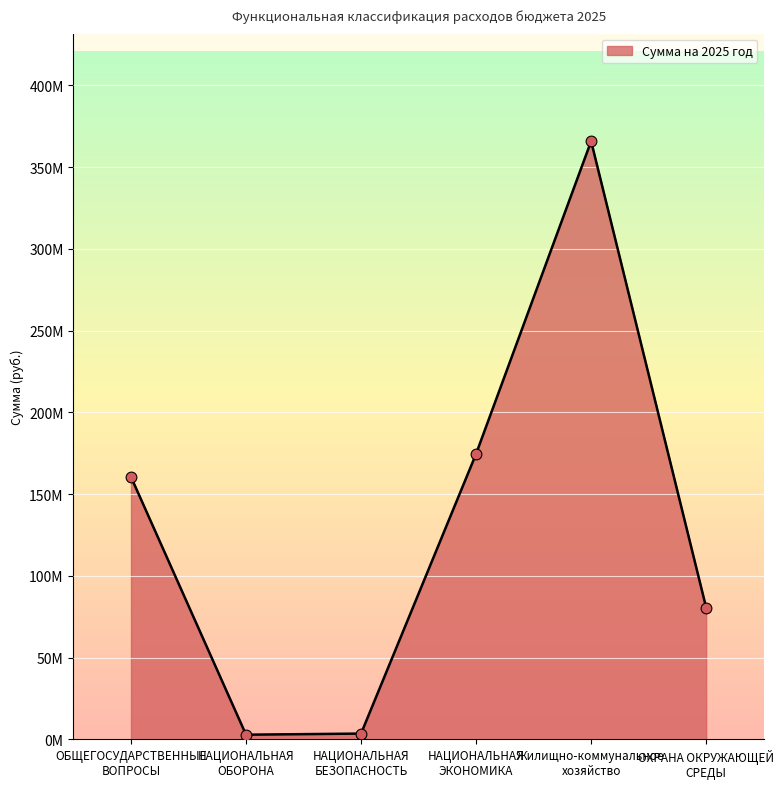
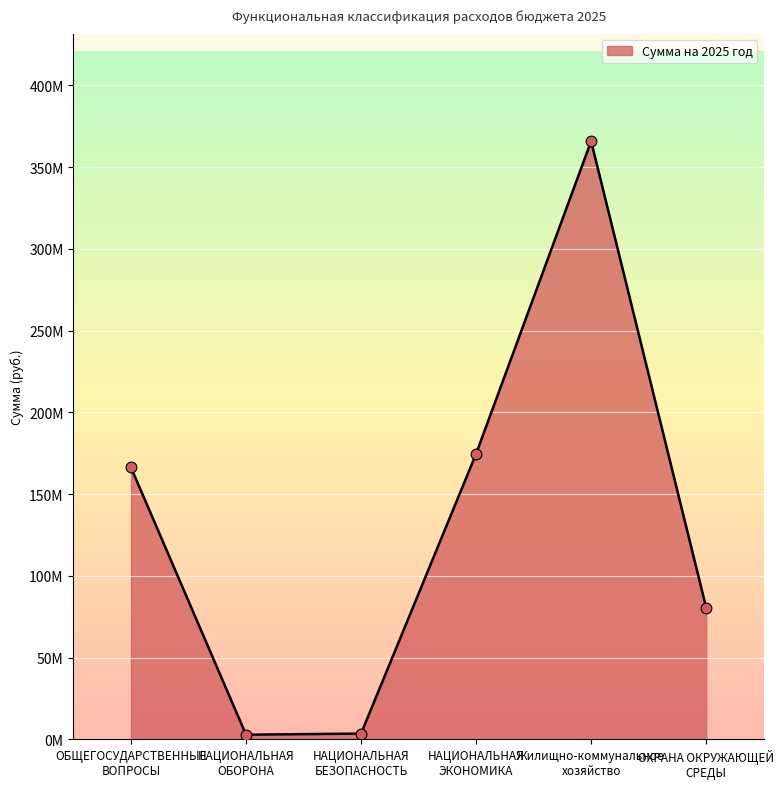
ОБЩЕГОСУДАРСТВЕННЫЕ ВОПРОСЫ: 160000000 -> 166000000
